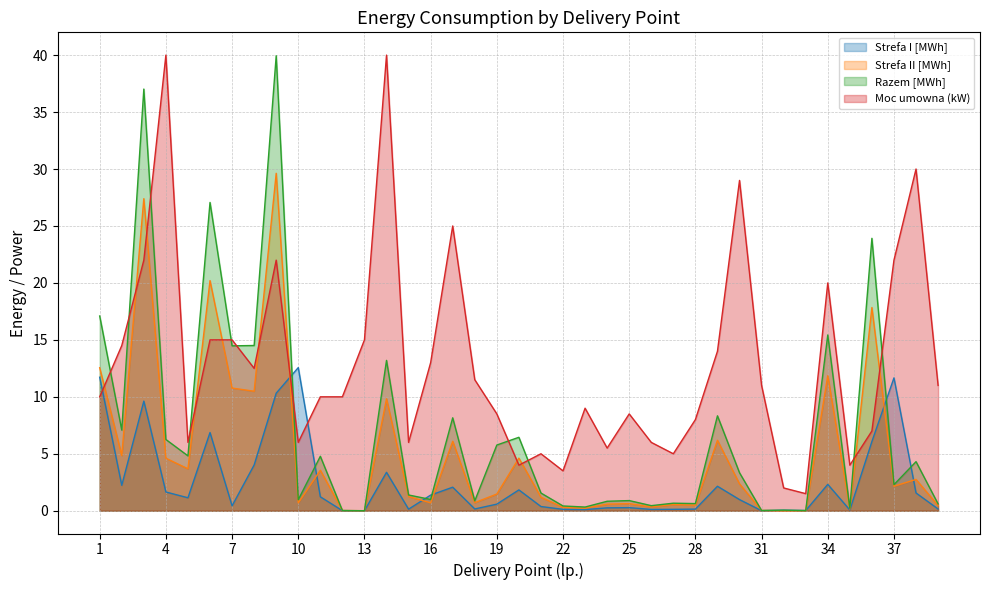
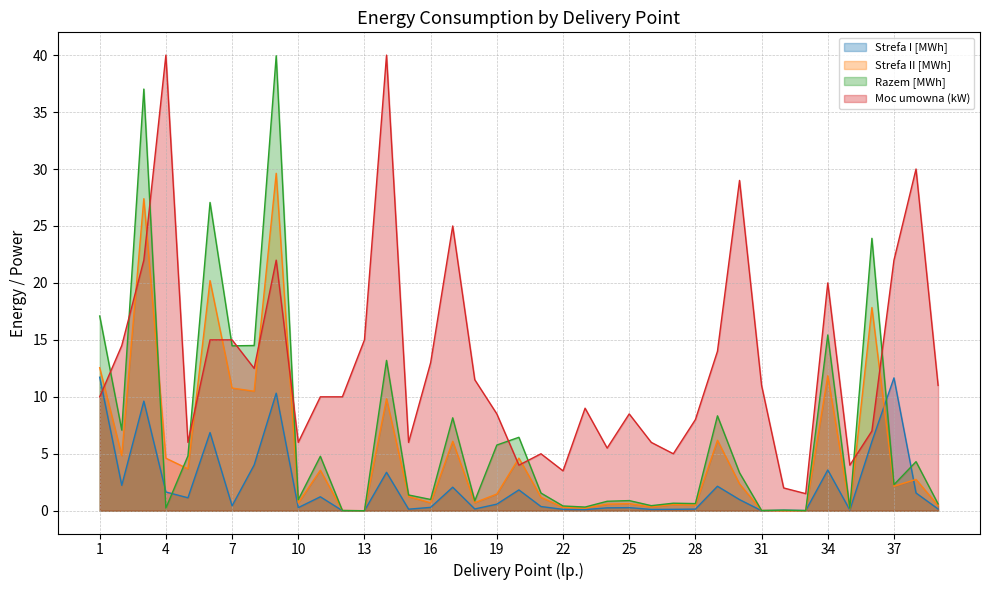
Razem [MWh], 4: 6.3 -> 0.2
Strefa I [MWh], 10: 12.6 -> 0.3
Strefa I [MWh], 16: 1.4 -> 0.3
Strefa I [MWh], 34: 2.3 -> 3.6
